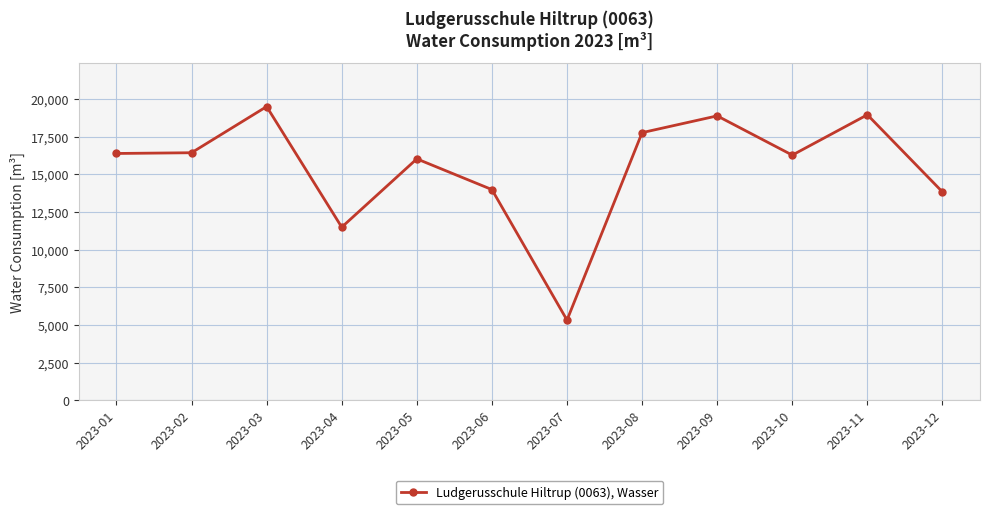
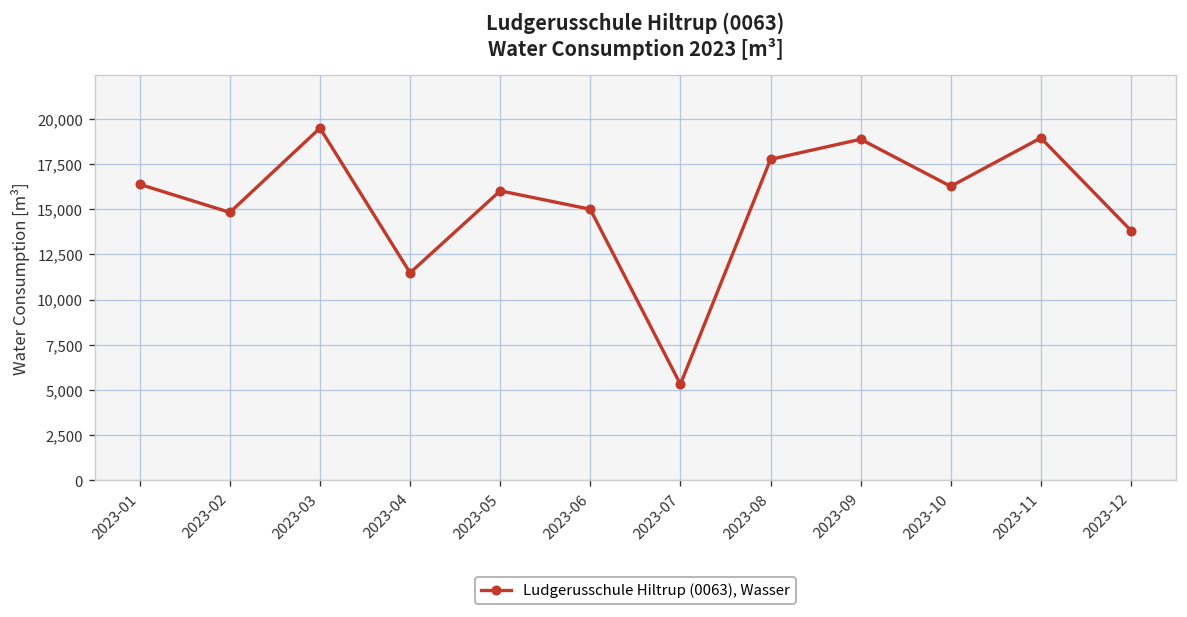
2023-02: 16,400 -> 14,800
2023-06: 14,000 -> 15,000
